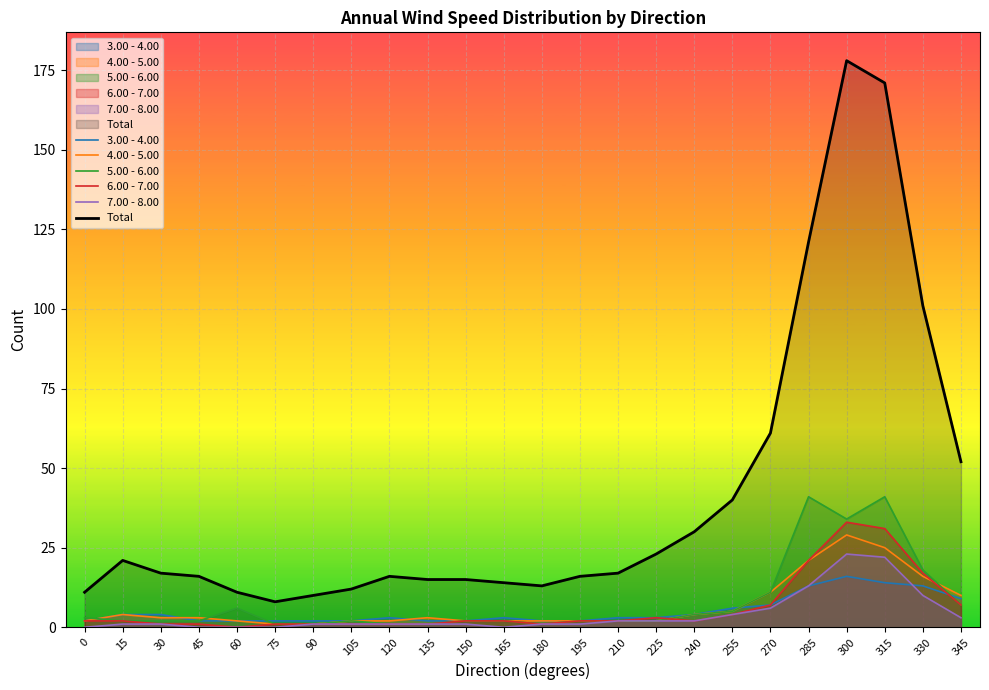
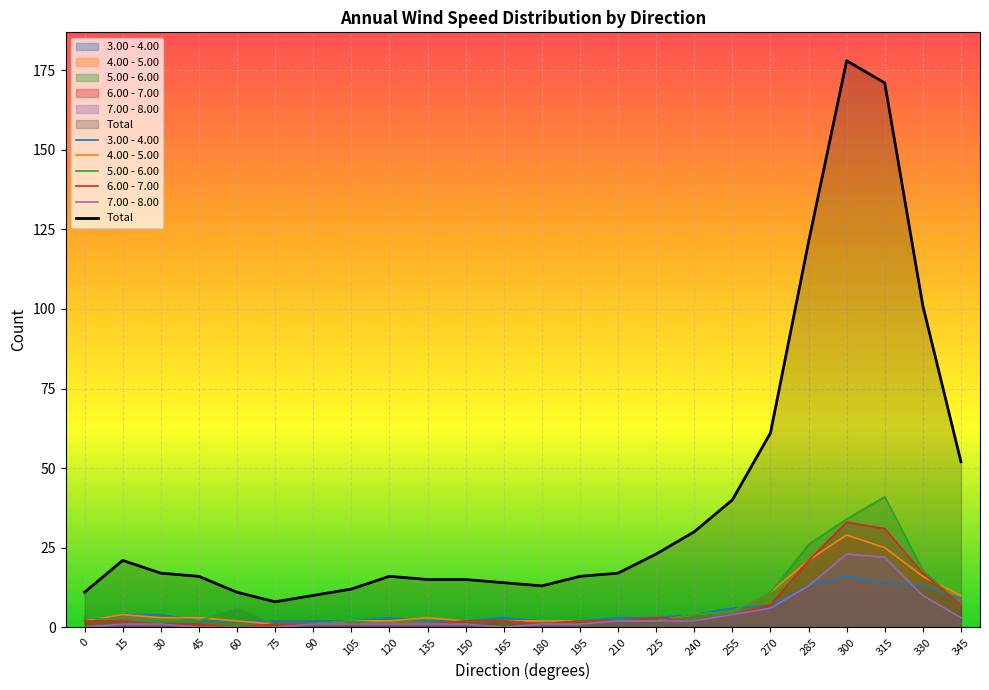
5.00 - 6.00, 285: 41 -> 26
